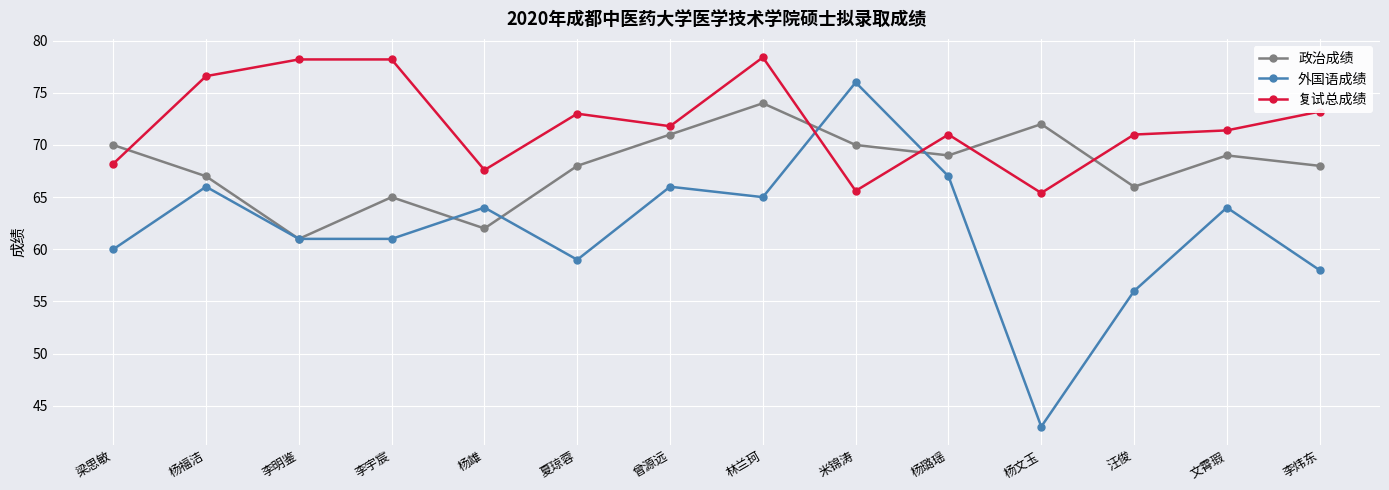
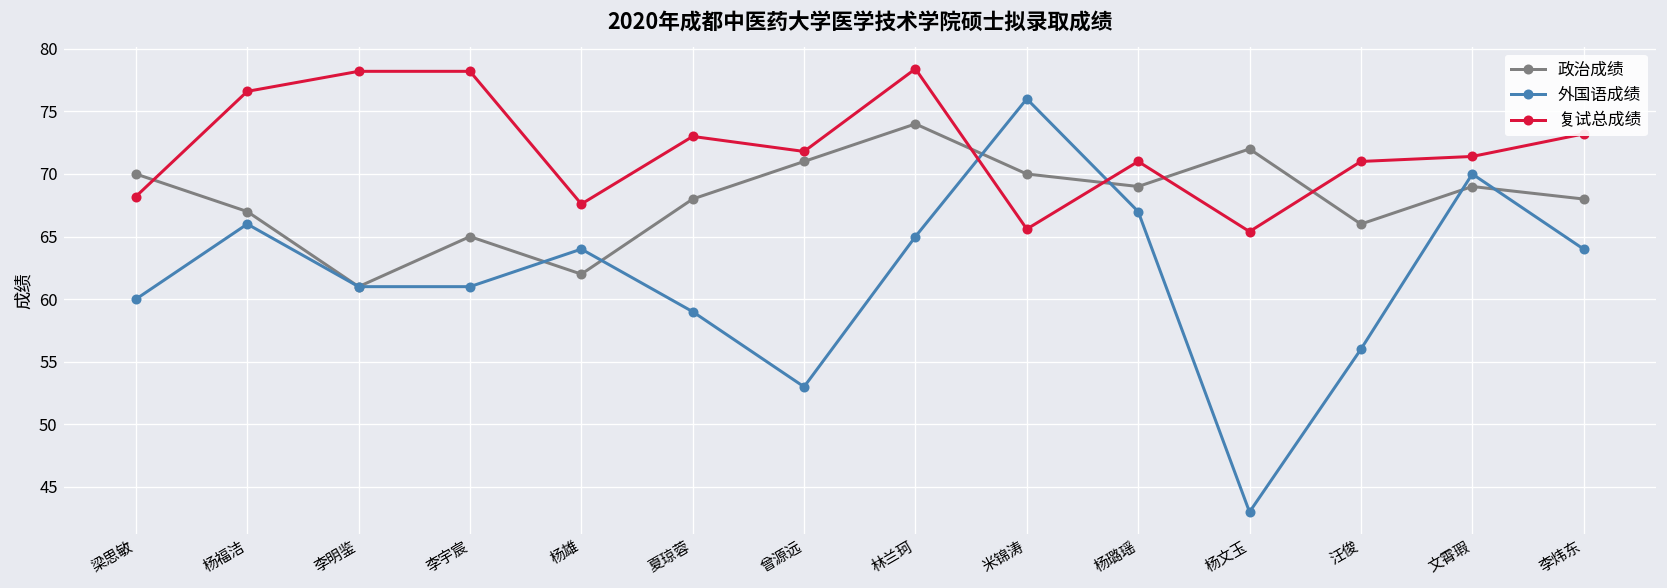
外国语成绩, 曾源远: 66 -> 53
外国语成绩, 文霄瑕: 64 -> 70
外国语成绩, 李炜东: 58 -> 64
